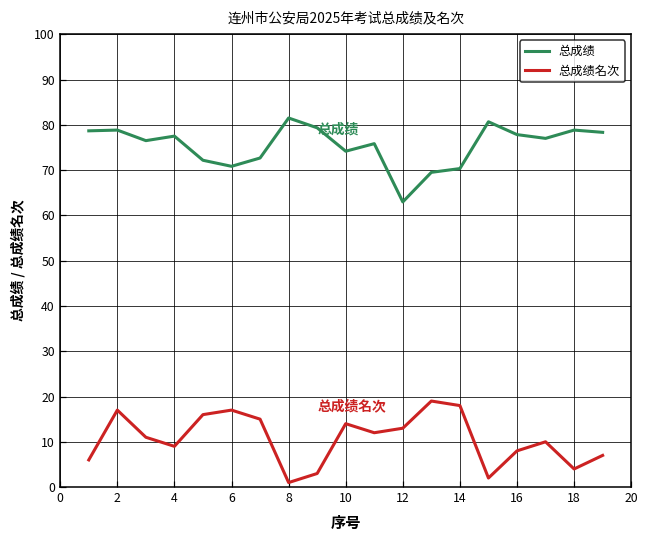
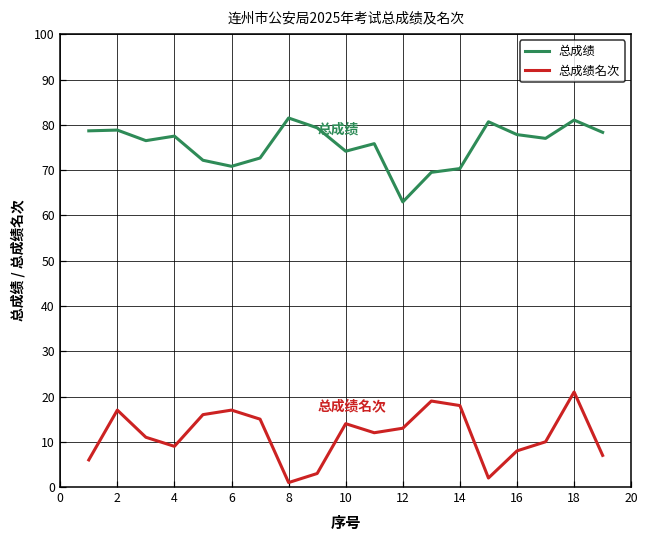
总成绩, 18: 79 -> 81
总成绩名次, 18: 4 -> 21
